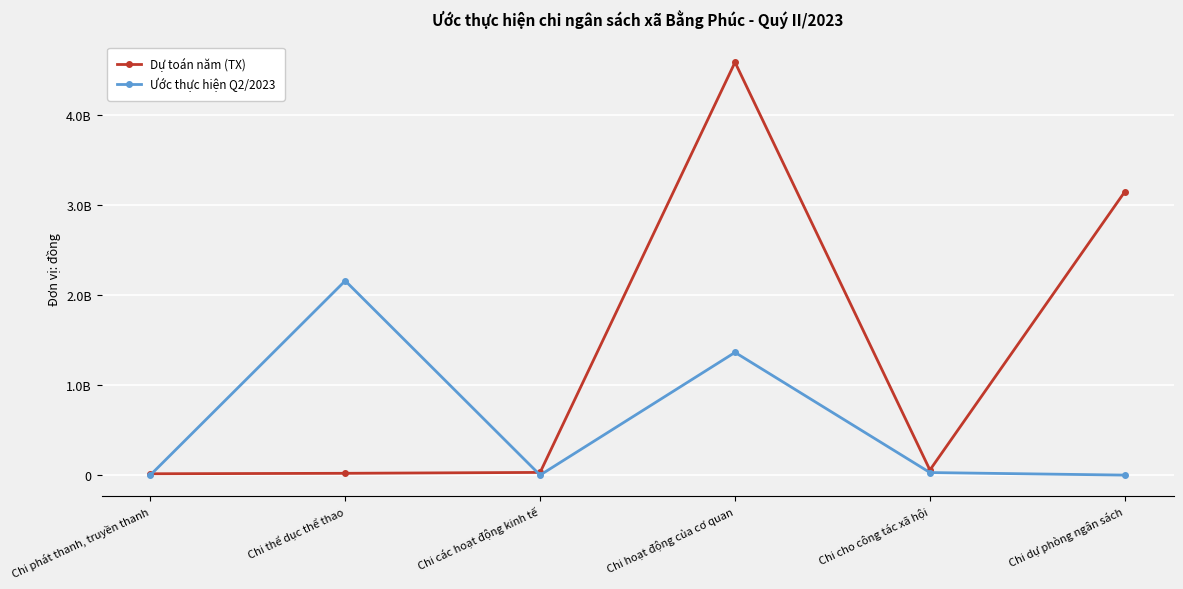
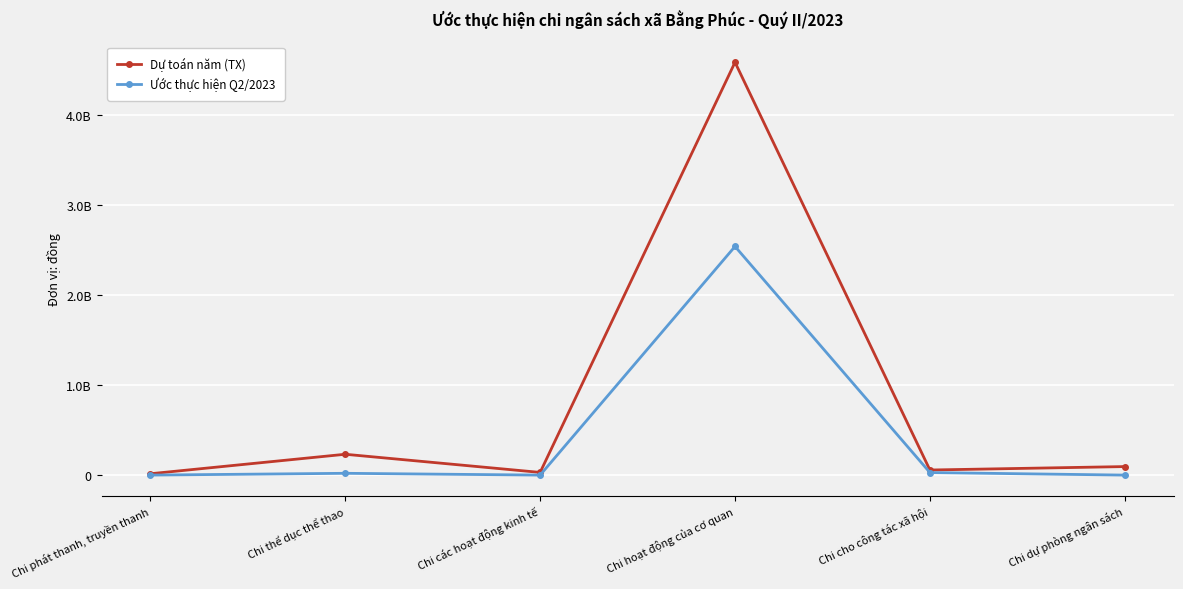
Dự toán năm (TX), Chi thể dục thể thao: 0 -> 200000000
Ước thực hiện Q2/2023, Chi thể dục thể thao: 2200000000 -> 0
Ước thực hiện Q2/2023, Chi hoạt động của cơ quan: 1400000000 -> 2500000000
Dự toán năm (TX), Chi dự phòng ngân sách: 3100000000 -> 100000000
